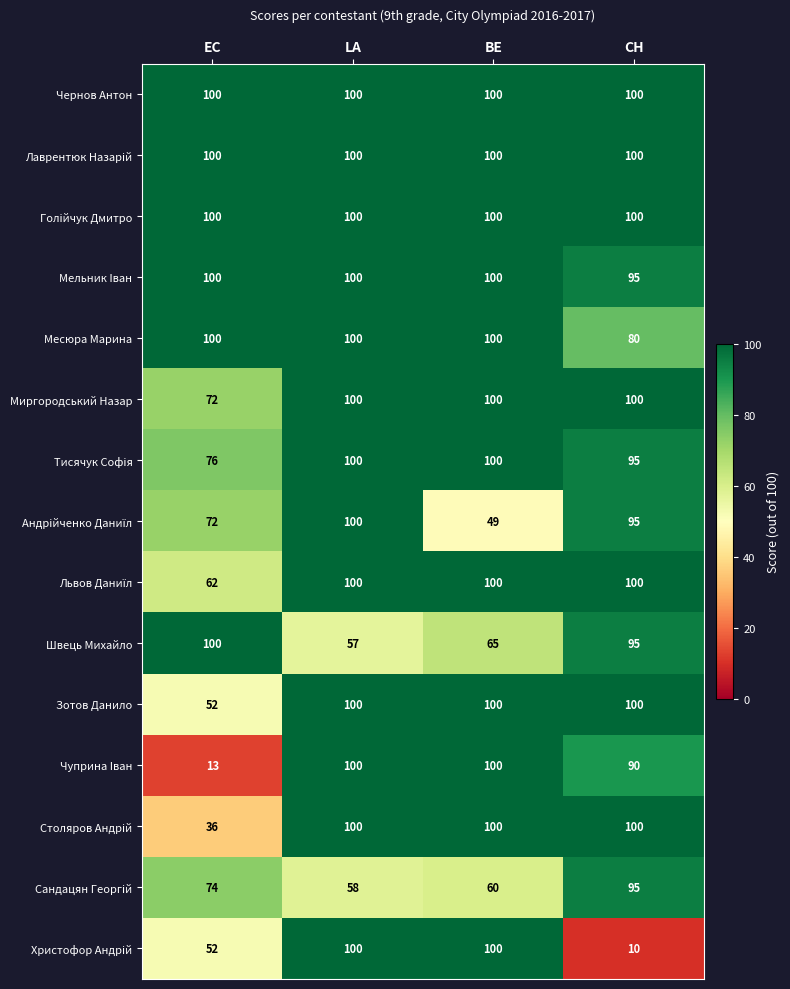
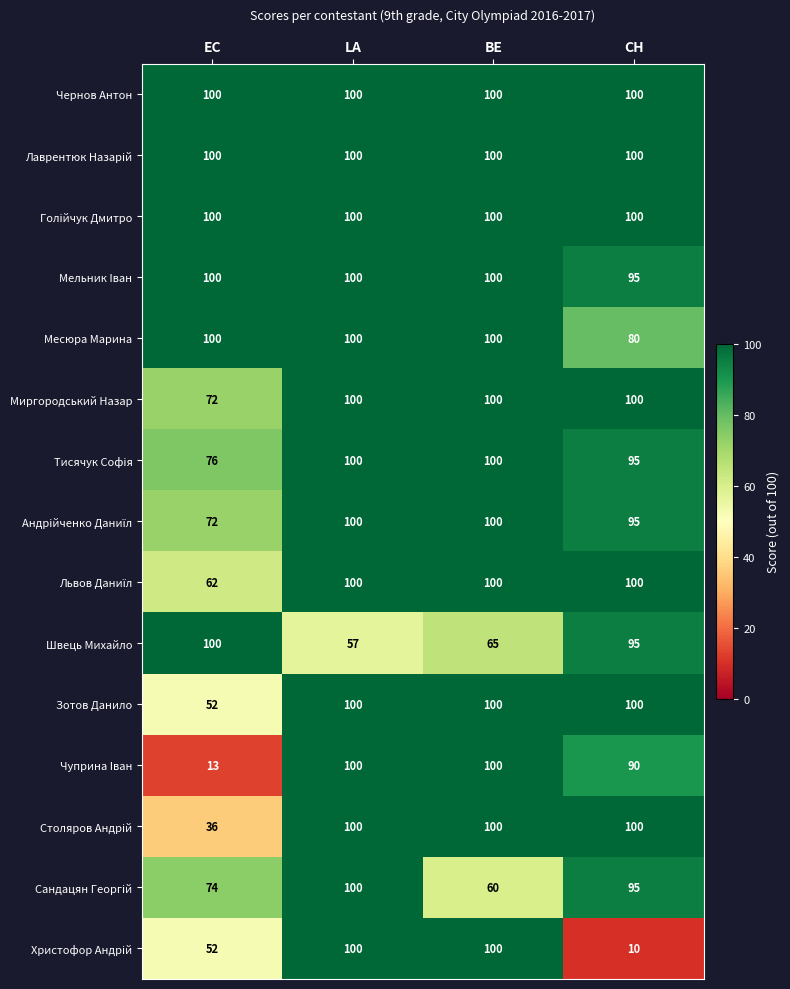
Андрійченко Даниїл, BE: 49 -> 100
Сандацян Георгій, LA: 58 -> 100
